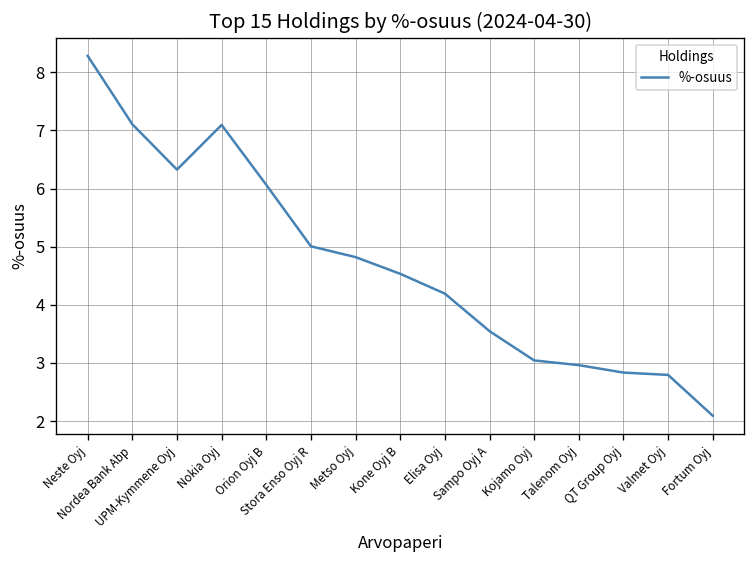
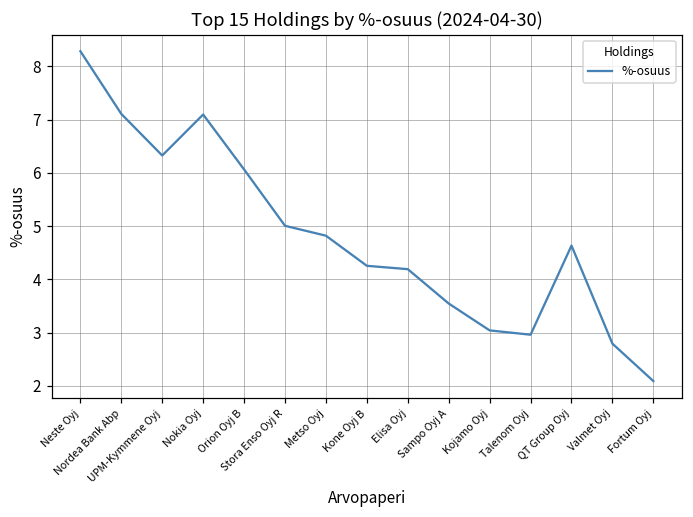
Kone Oyj B: 4.5 -> 4.3
QT Group Oyj: 2.8 -> 4.6
